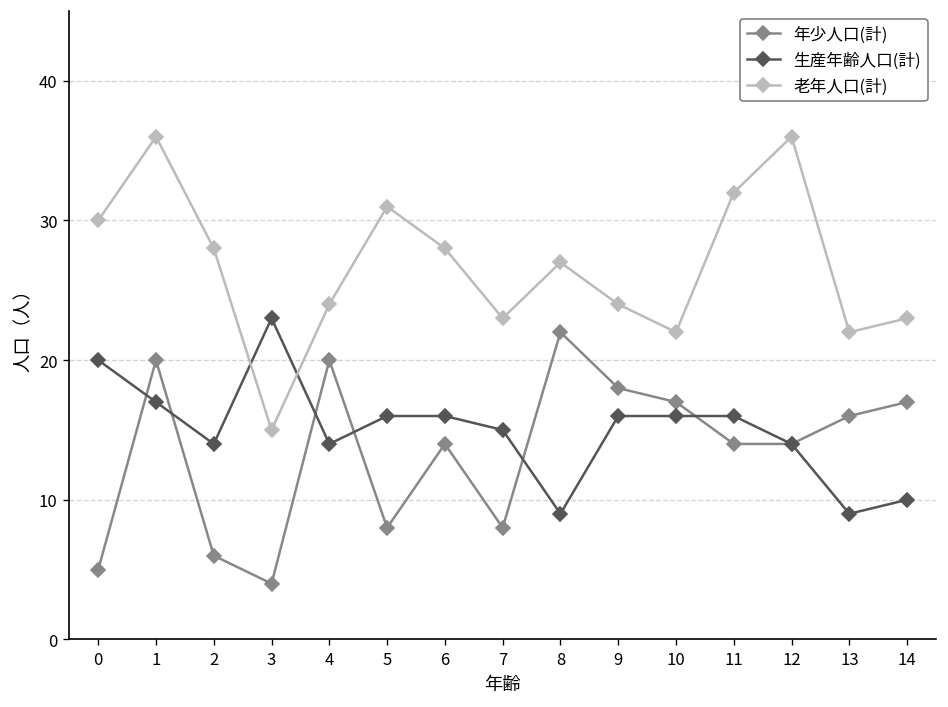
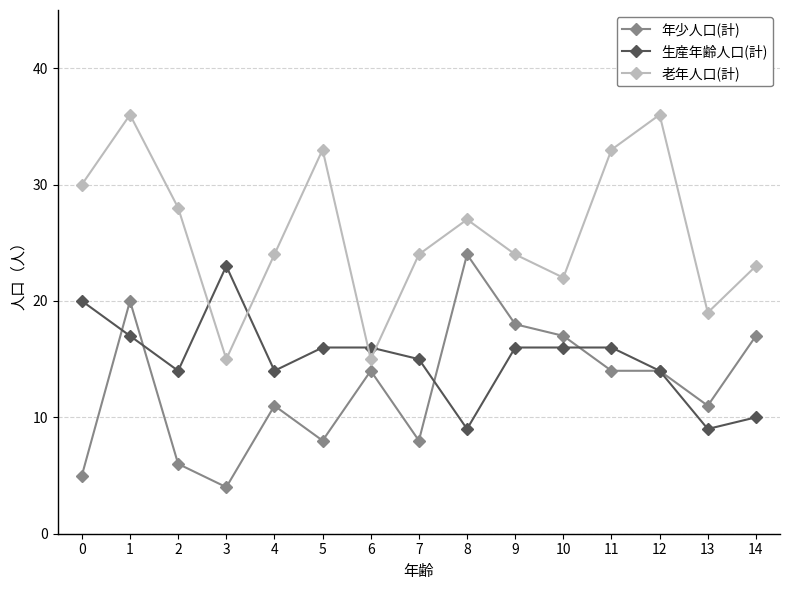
年少人口(計), 4: 20 -> 11
老年人口(計), 5: 31 -> 33
老年人口(計), 6: 28 -> 15
老年人口(計), 7: 23 -> 24
年少人口(計), 8: 22 -> 24
老年人口(計), 11: 32 -> 33
年少人口(計), 13: 16 -> 11
老年人口(計), 13: 22 -> 19
